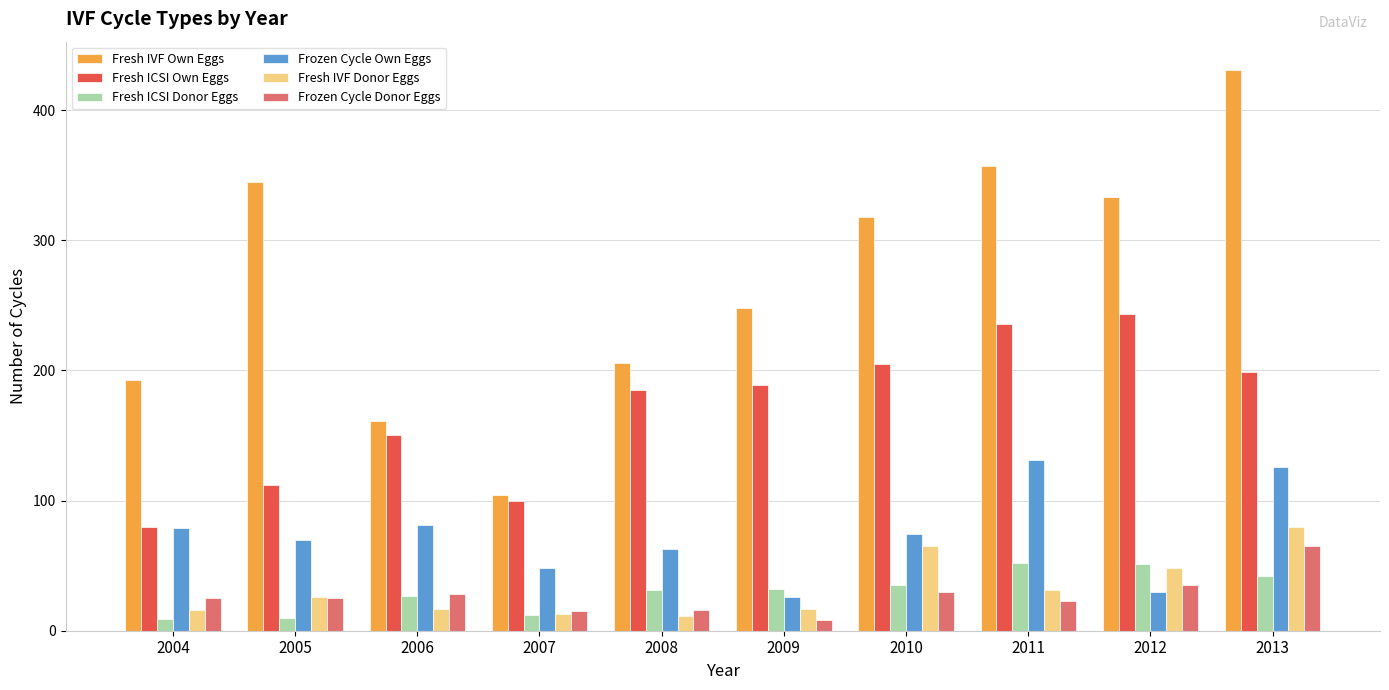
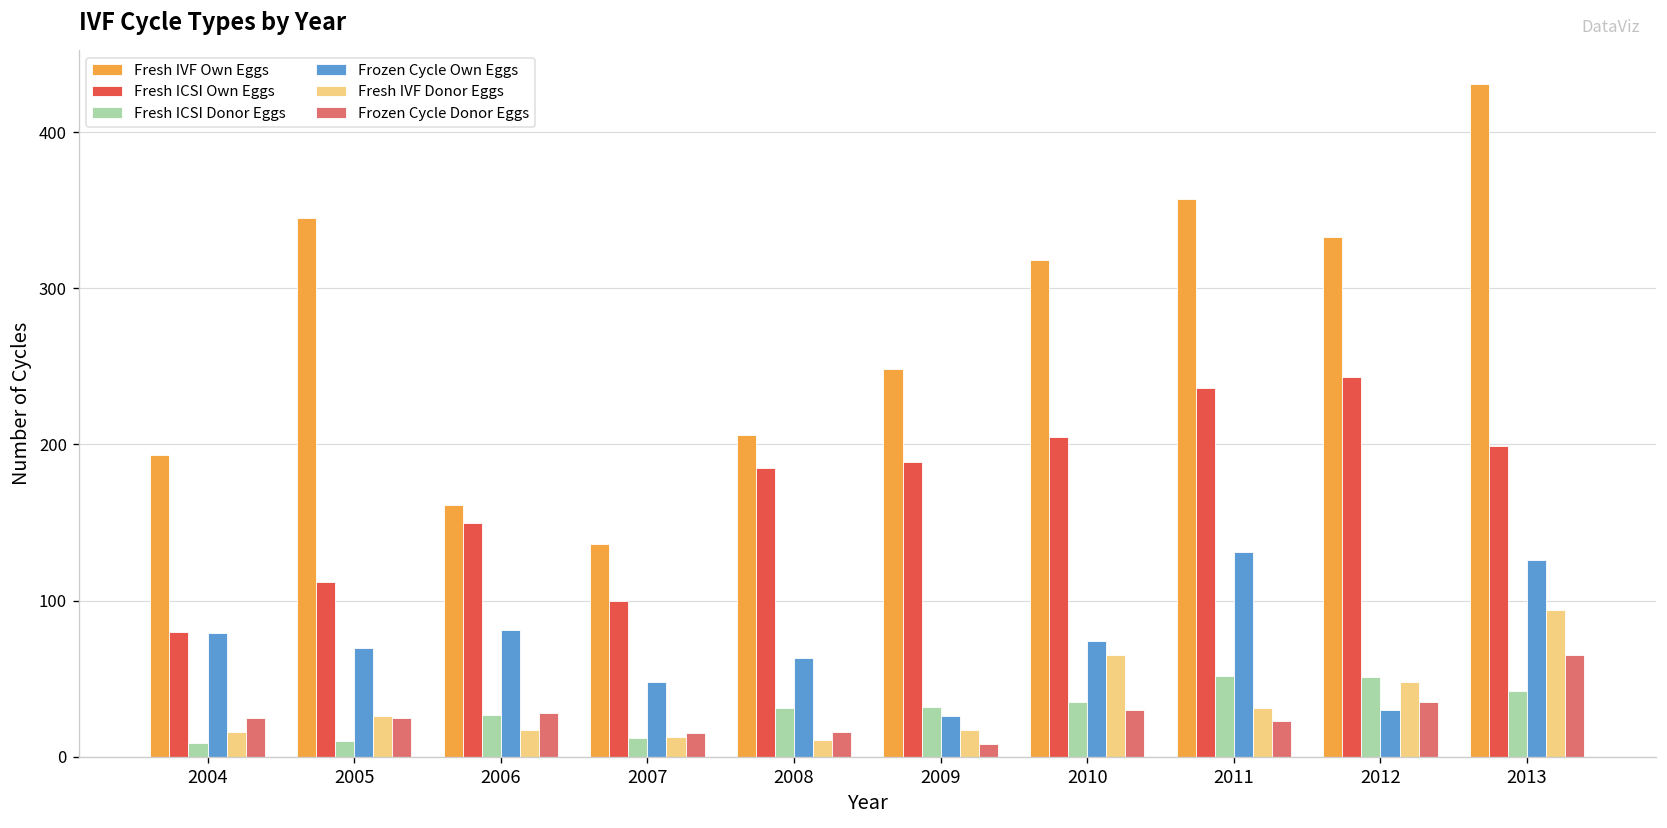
Fresh IVF Own Eggs, 2007: 104 -> 136
Fresh IVF Donor Eggs, 2013: 80 -> 94
